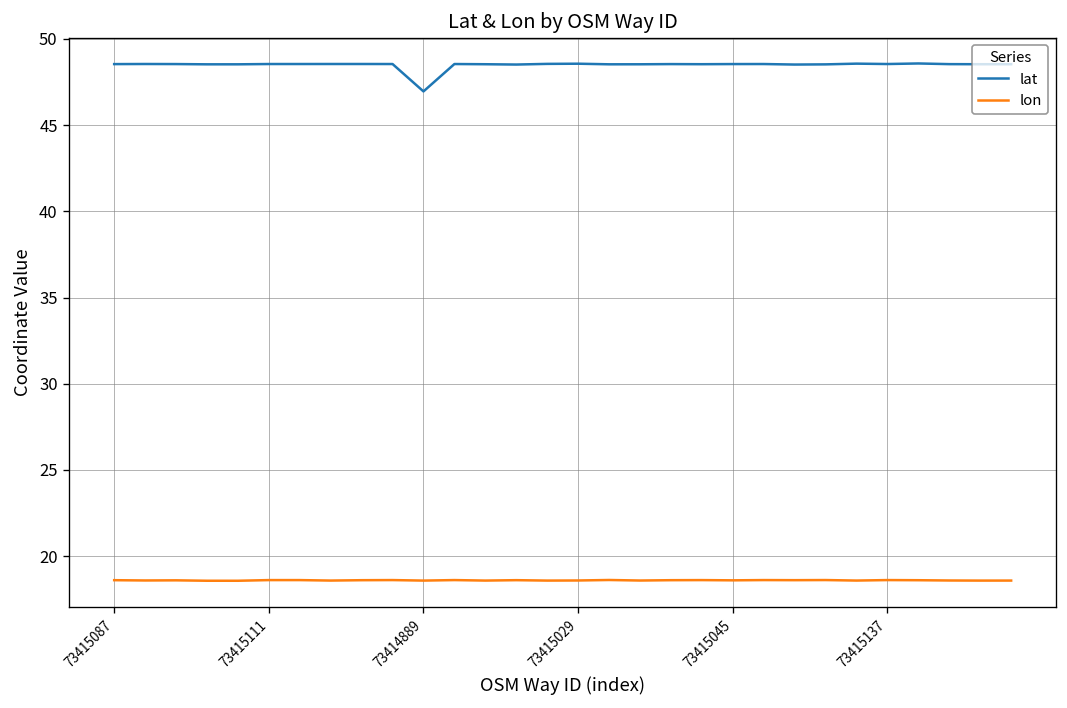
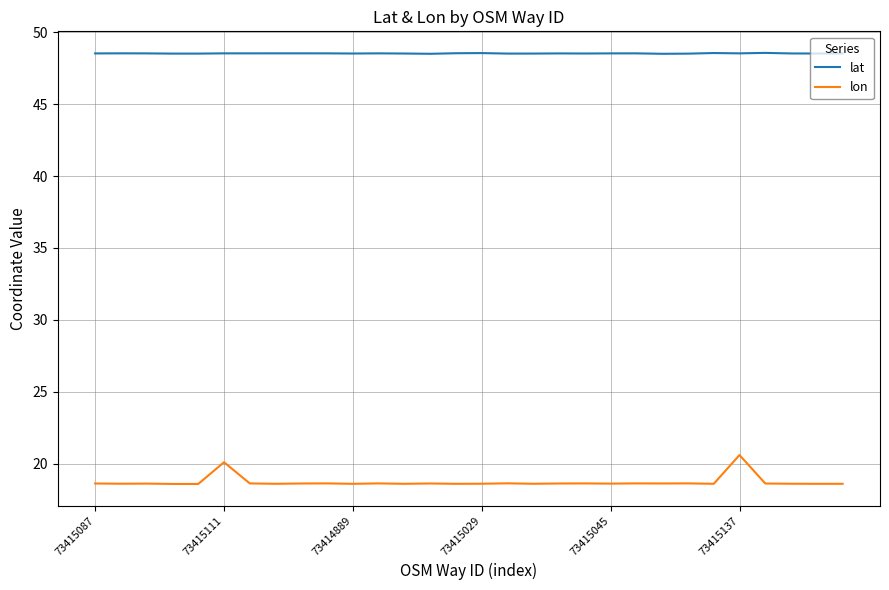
lon, 73415111: 18.6 -> 20.1
lat, 73414889: 46.9 -> 48.5
lon, 73415137: 18.6 -> 20.6
